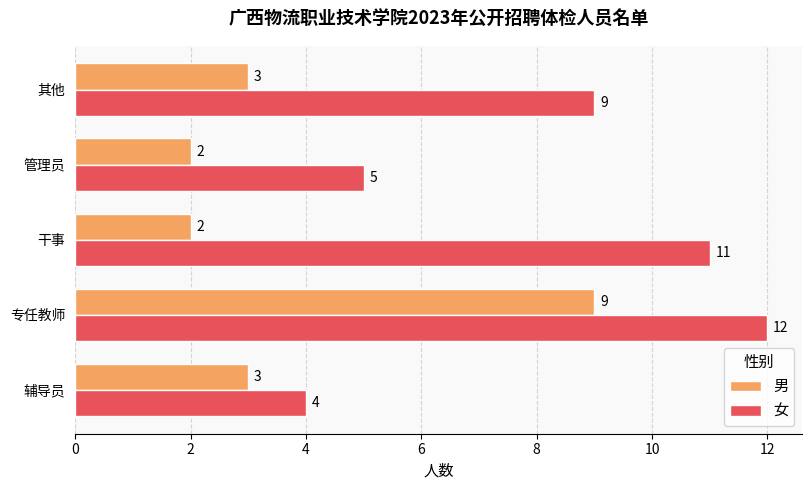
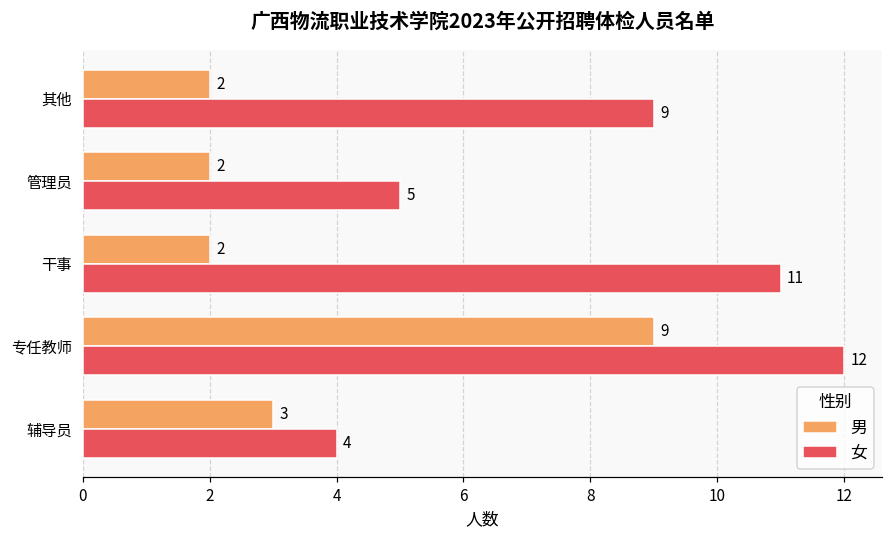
男, 其他: 3 -> 2
